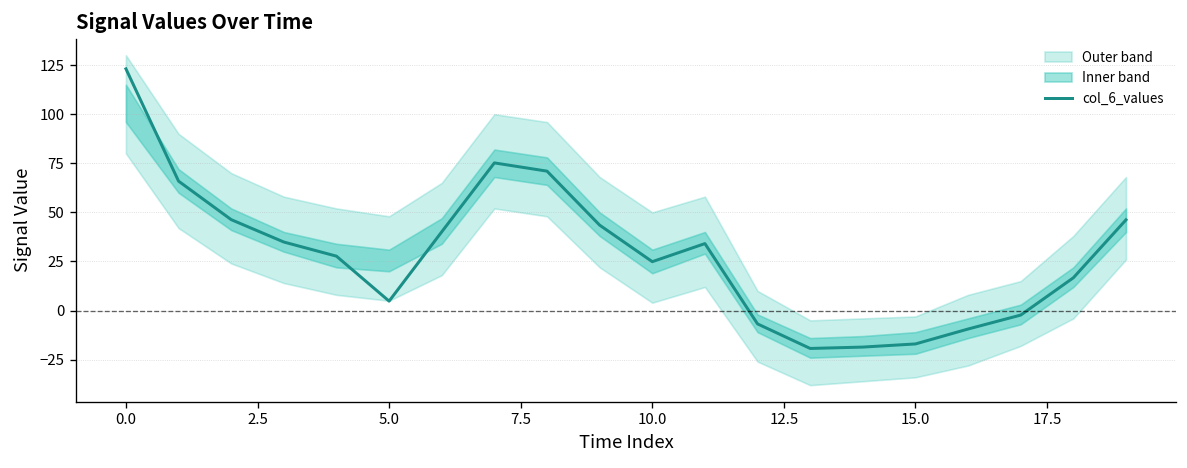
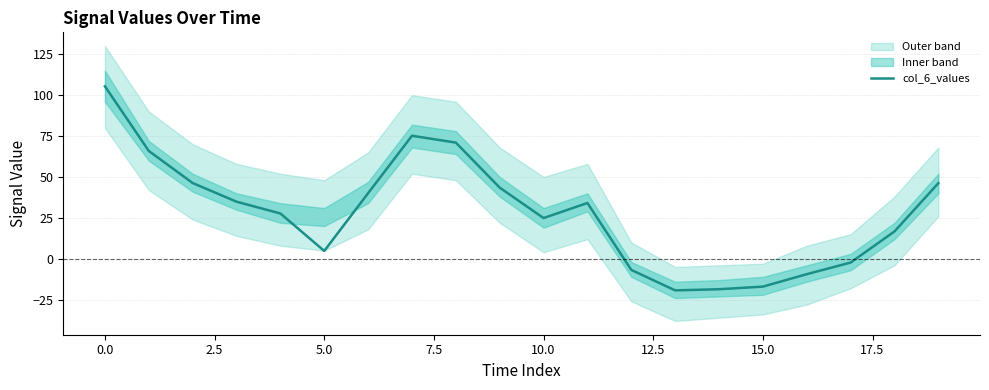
col_6_values, 0.0: 123 -> 105
